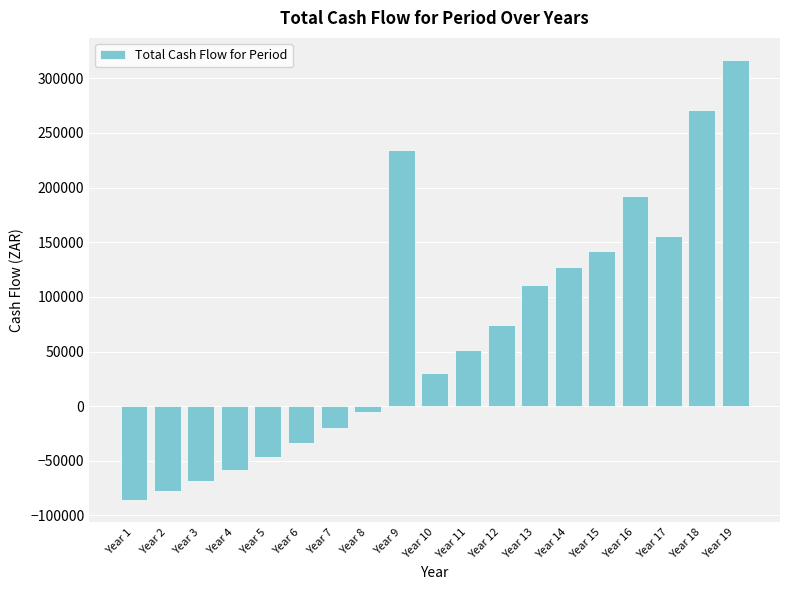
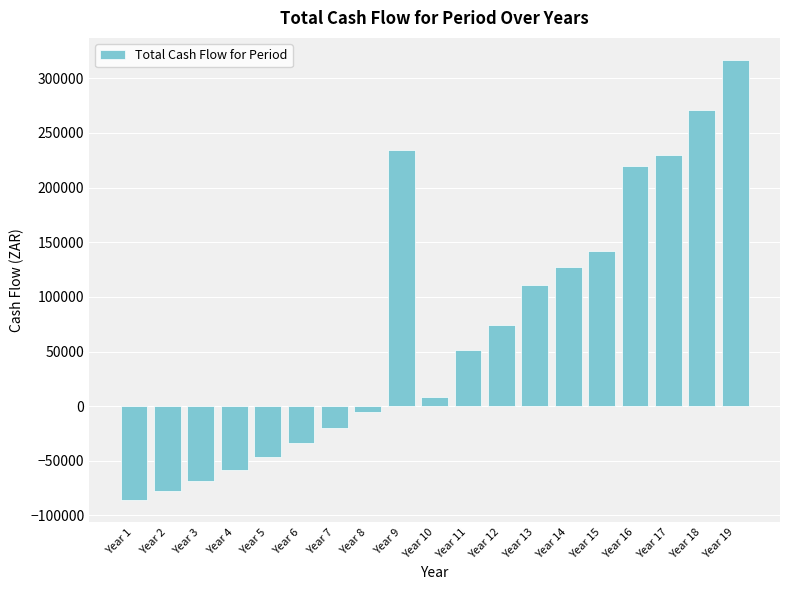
Year 10: 31000 -> 9000
Year 16: 192000 -> 219000
Year 17: 156000 -> 230000
